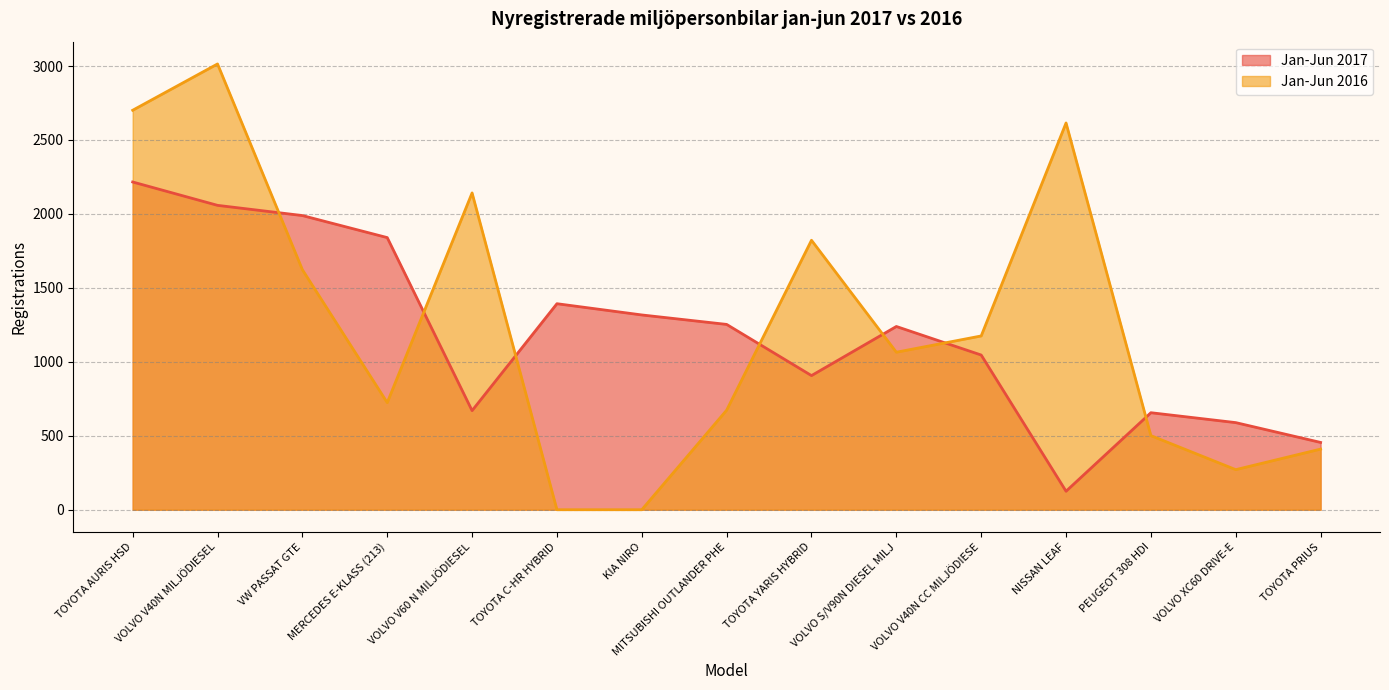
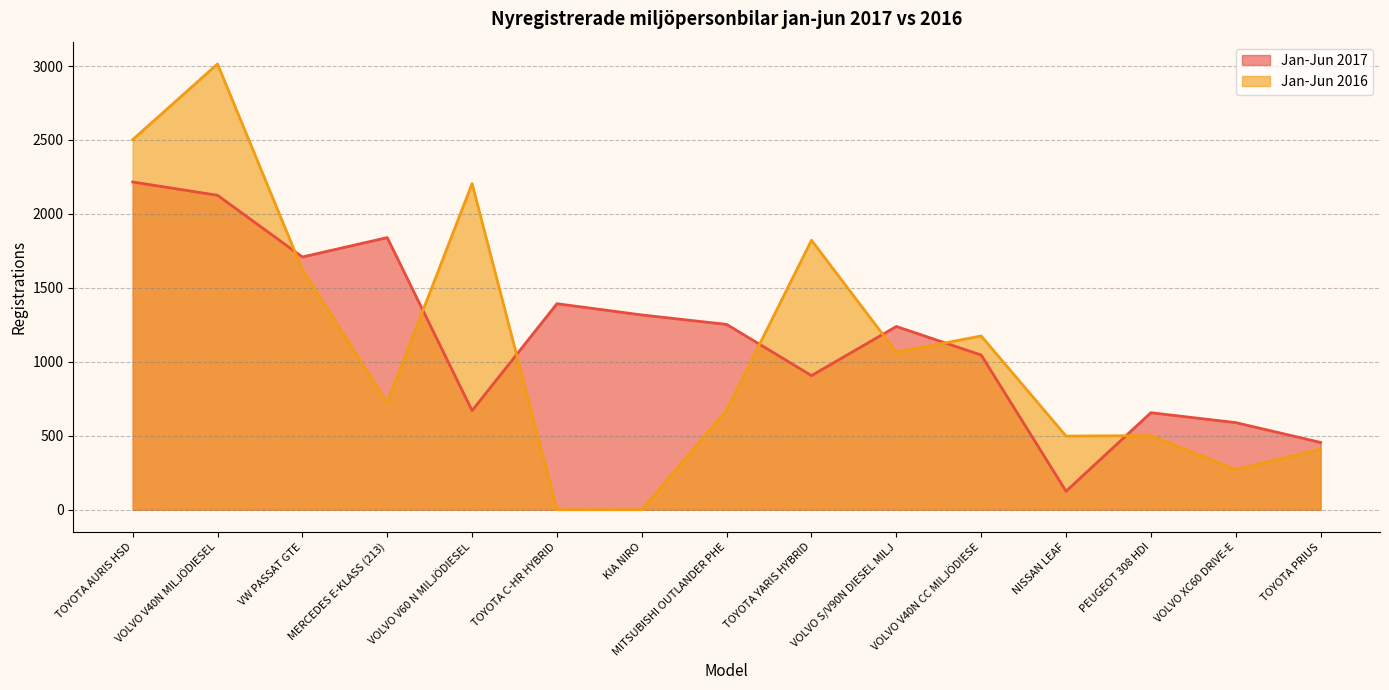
Jan-Jun 2016, TOYOTA AURIS HSD: 2700 -> 2500
Jan-Jun 2017, VOLVO V40N MILJÖDIESEL: 2060 -> 2130
Jan-Jun 2017, VW PASSAT GTE: 1990 -> 1710
Jan-Jun 2016, VOLVO V60 N MILJÖDIESEL: 2140 -> 2210
Jan-Jun 2016, NISSAN LEAF: 2620 -> 500
